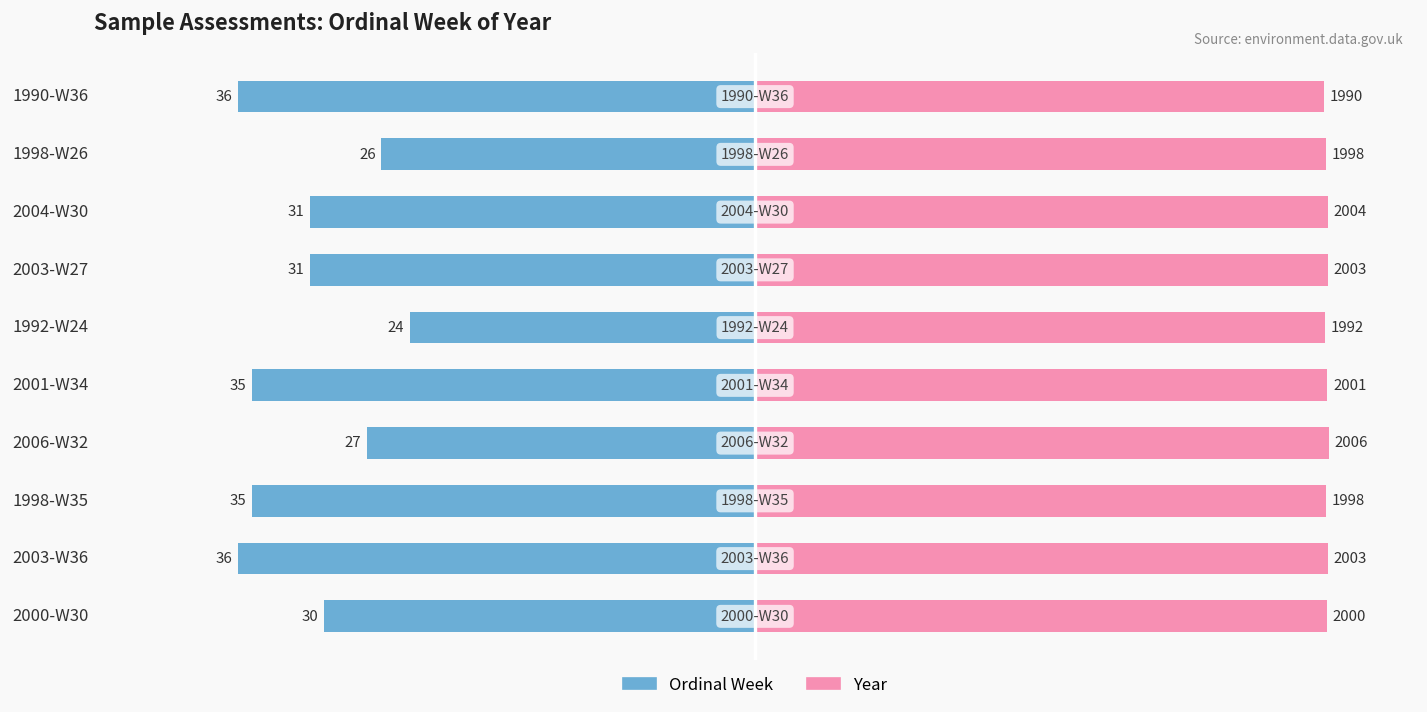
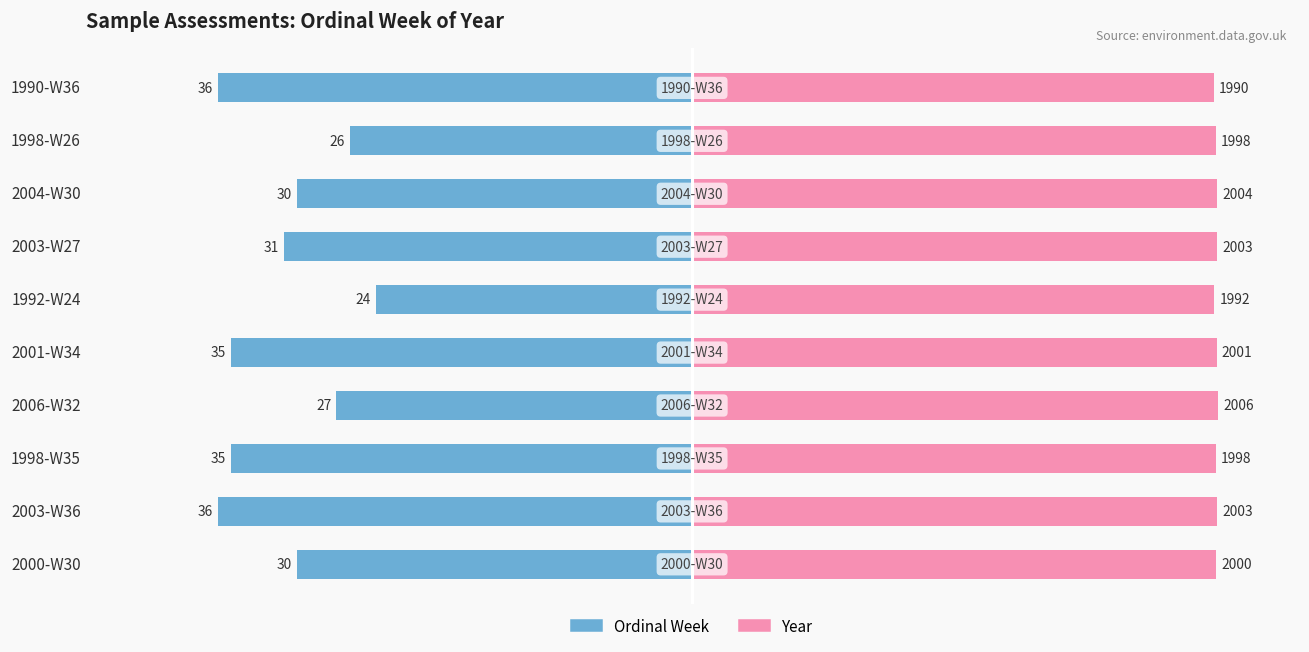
Ordinal Week, 2004-W30: 31 -> 30
